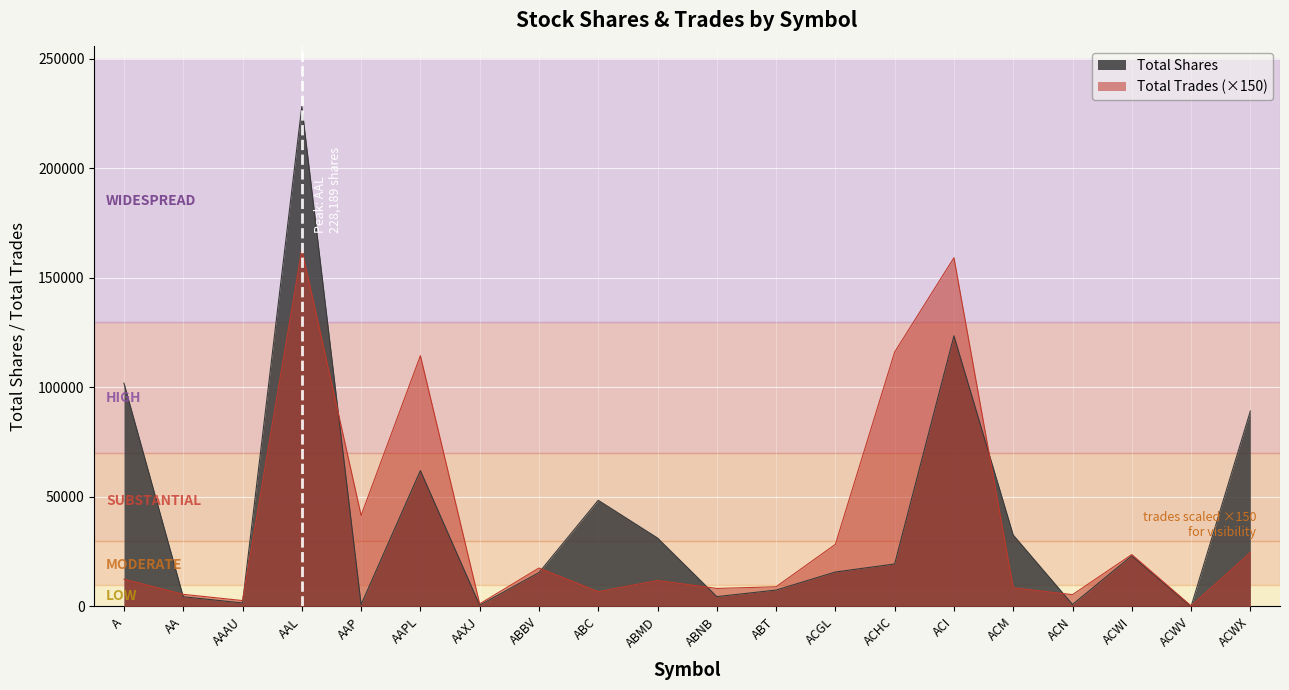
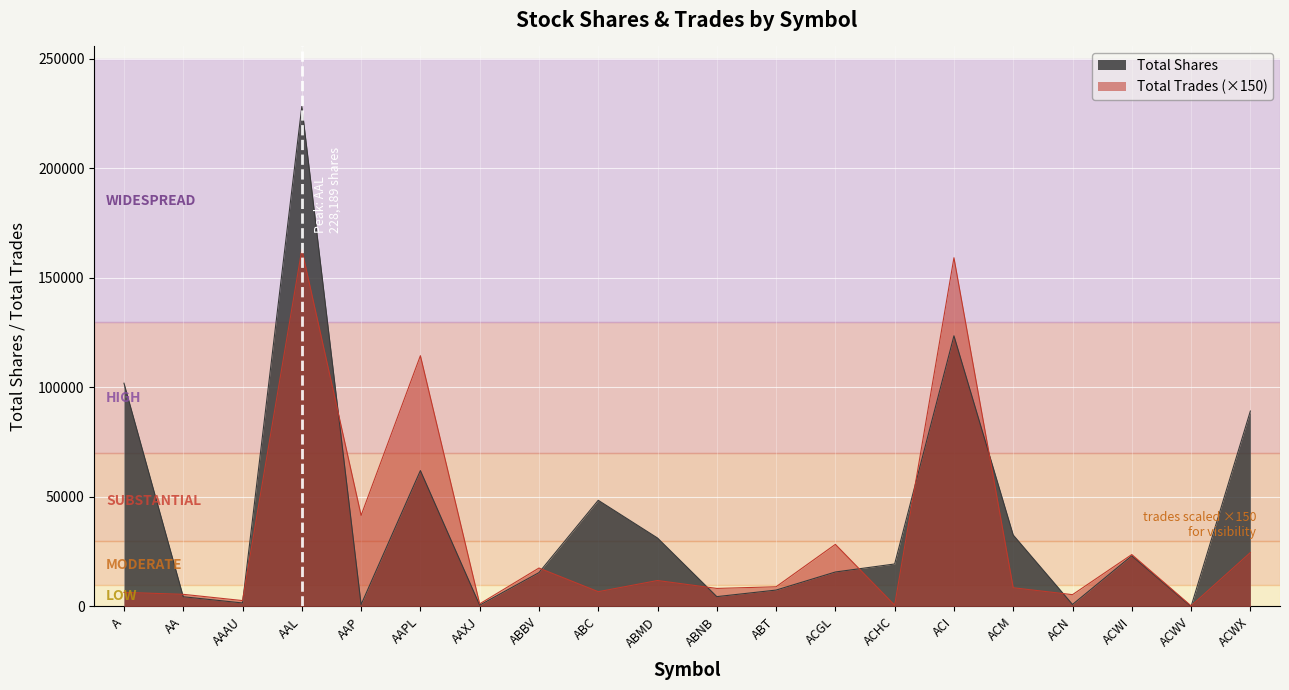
Total Trades (×150), A: 12000 -> 6000
Total Trades (×150), ACHC: 116000 -> 1000
